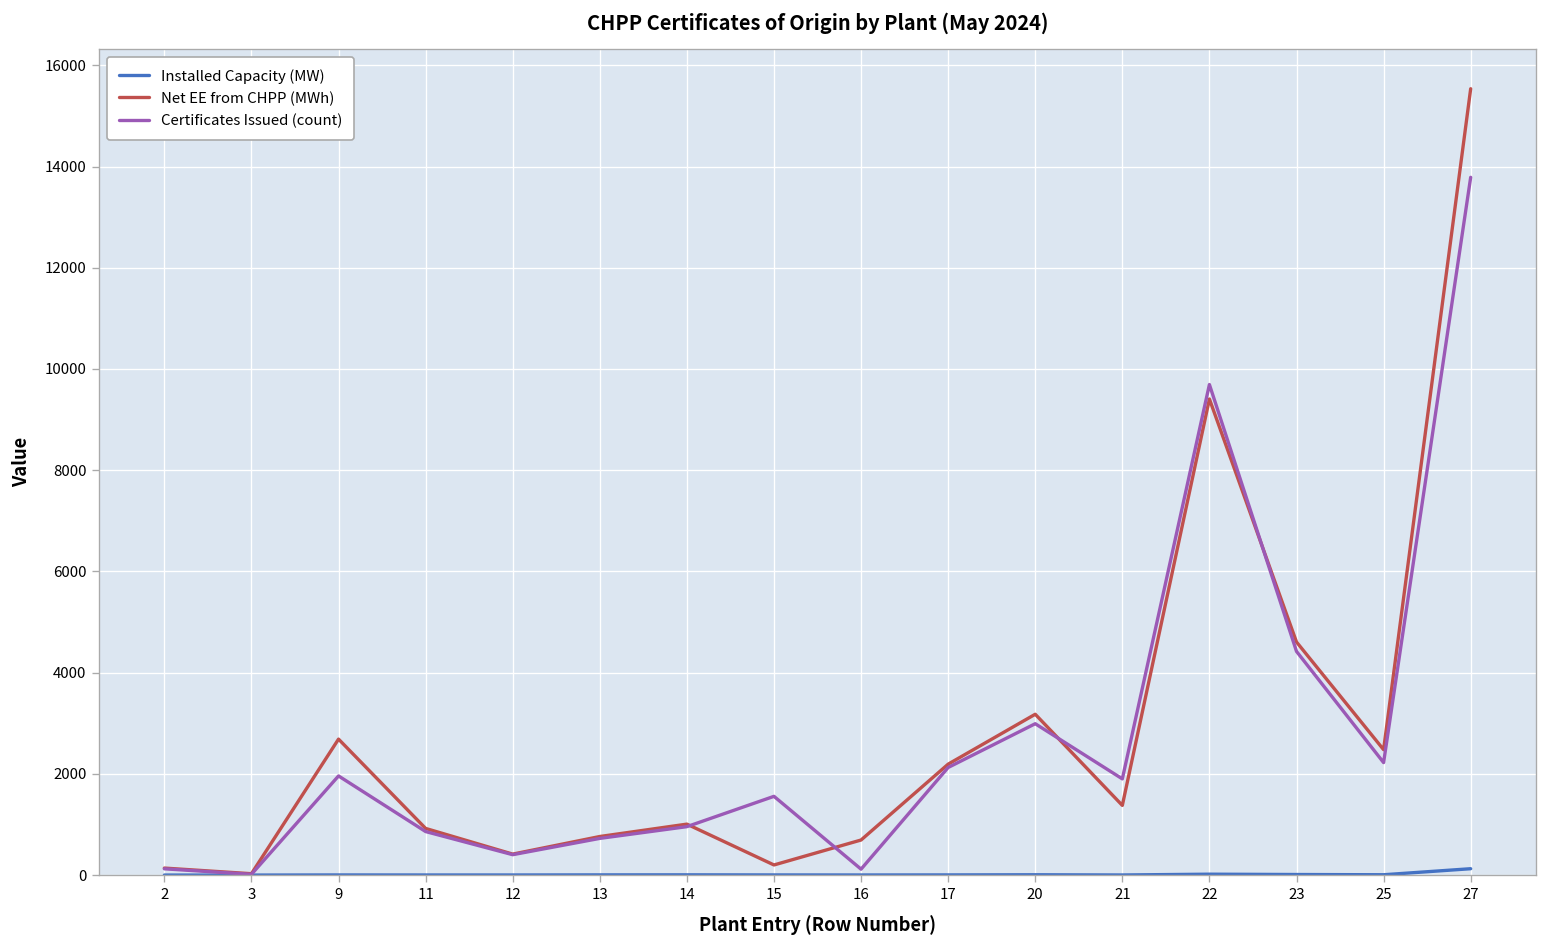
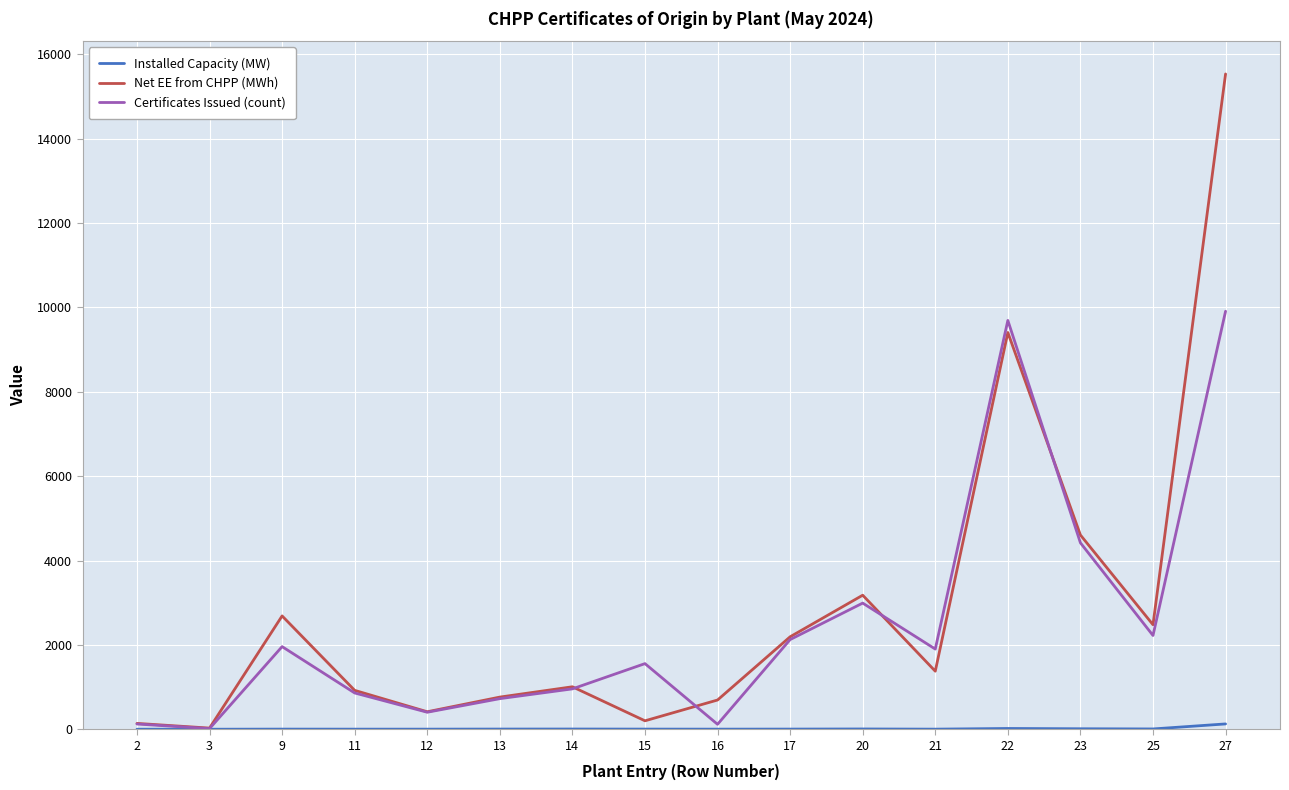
Certificates Issued (count), 27: 13800 -> 9900
